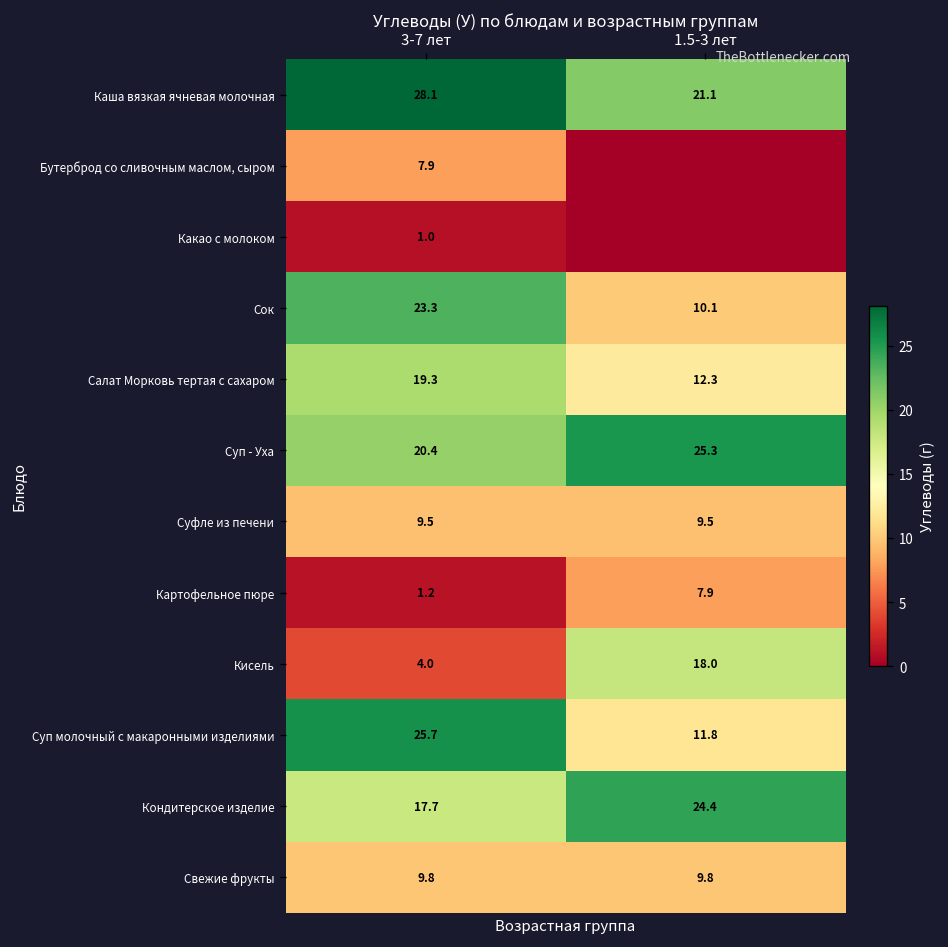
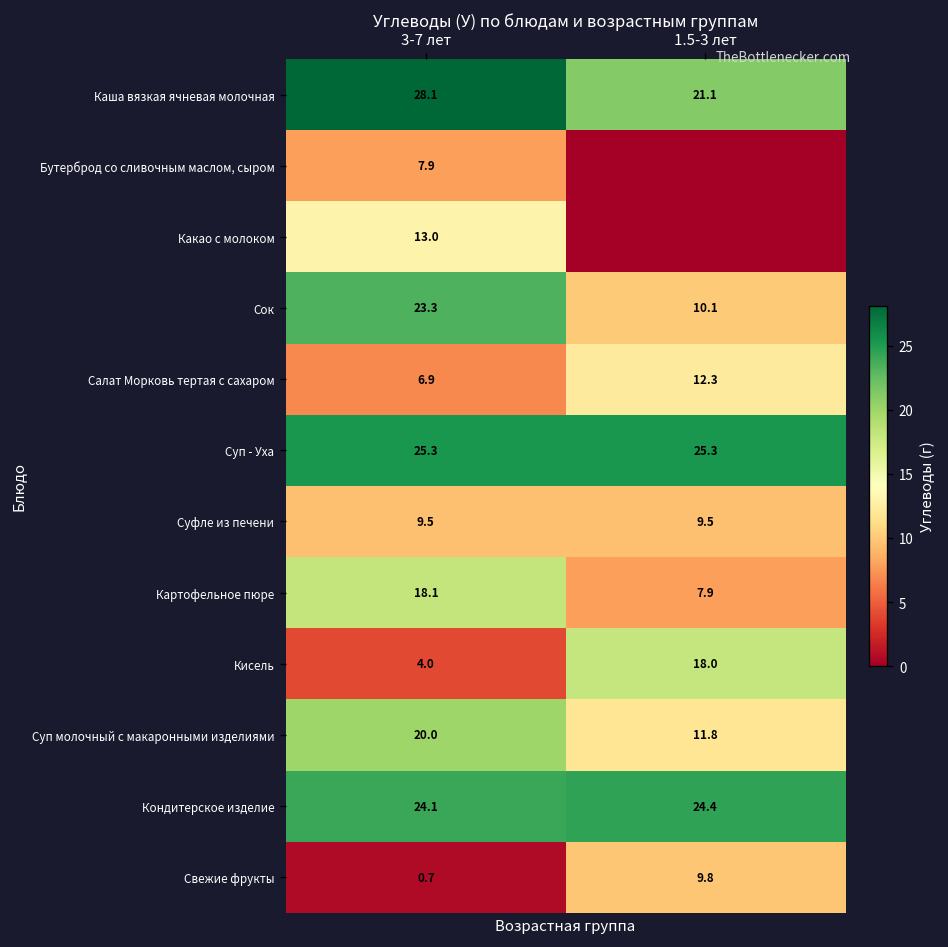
Какао с молоком, 3-7 лет: 1.0 -> 13.0
Салат Морковь тертая с сахаром, 3-7 лет: 19.3 -> 6.9
Суп - Уха, 3-7 лет: 20.4 -> 25.3
Картофельное пюре, 3-7 лет: 1.2 -> 18.1
Суп молочный с макаронными изделиями, 3-7 лет: 25.7 -> 20.0
Кондитерское изделие, 3-7 лет: 17.7 -> 24.1
Свежие фрукты, 3-7 лет: 9.8 -> 0.7
